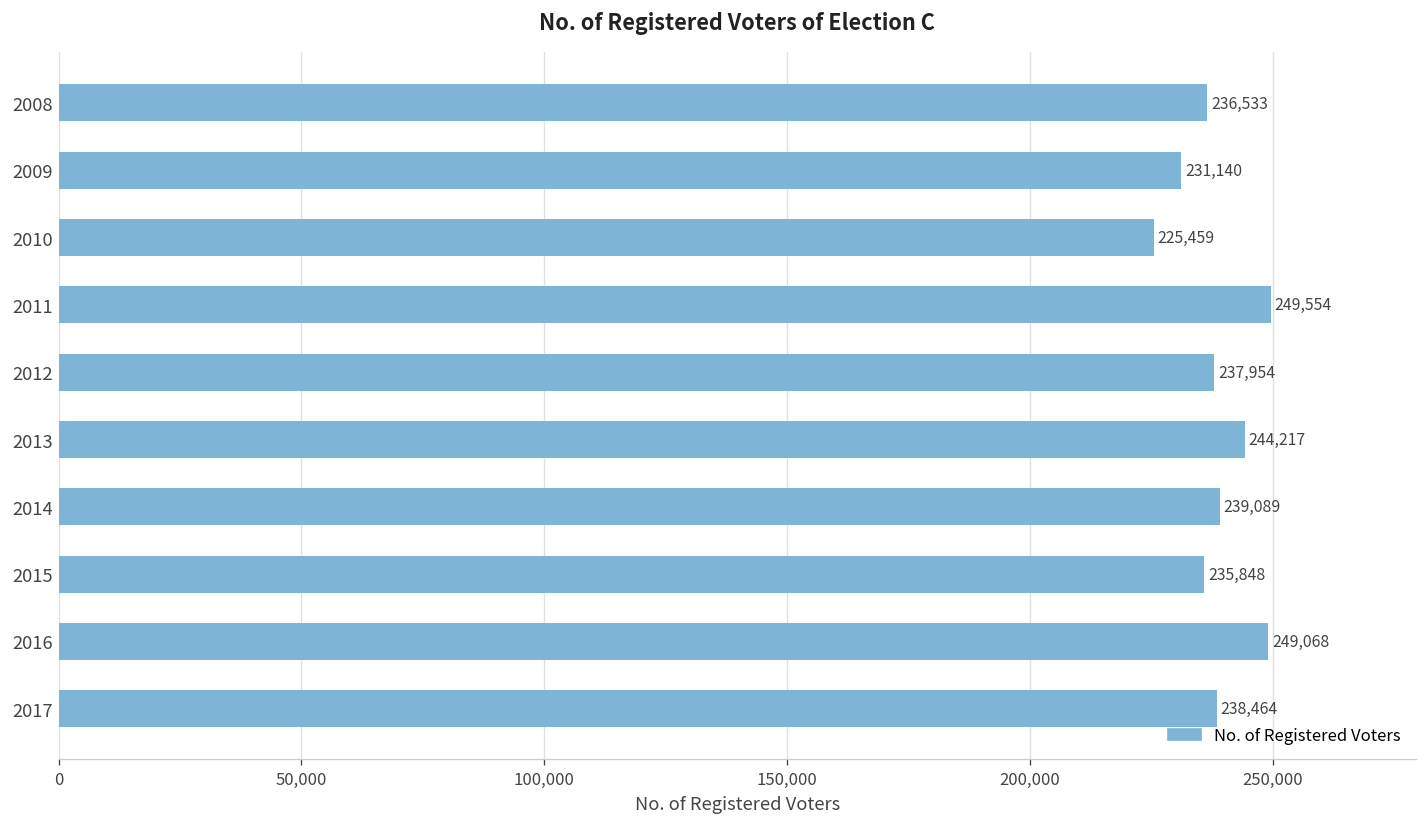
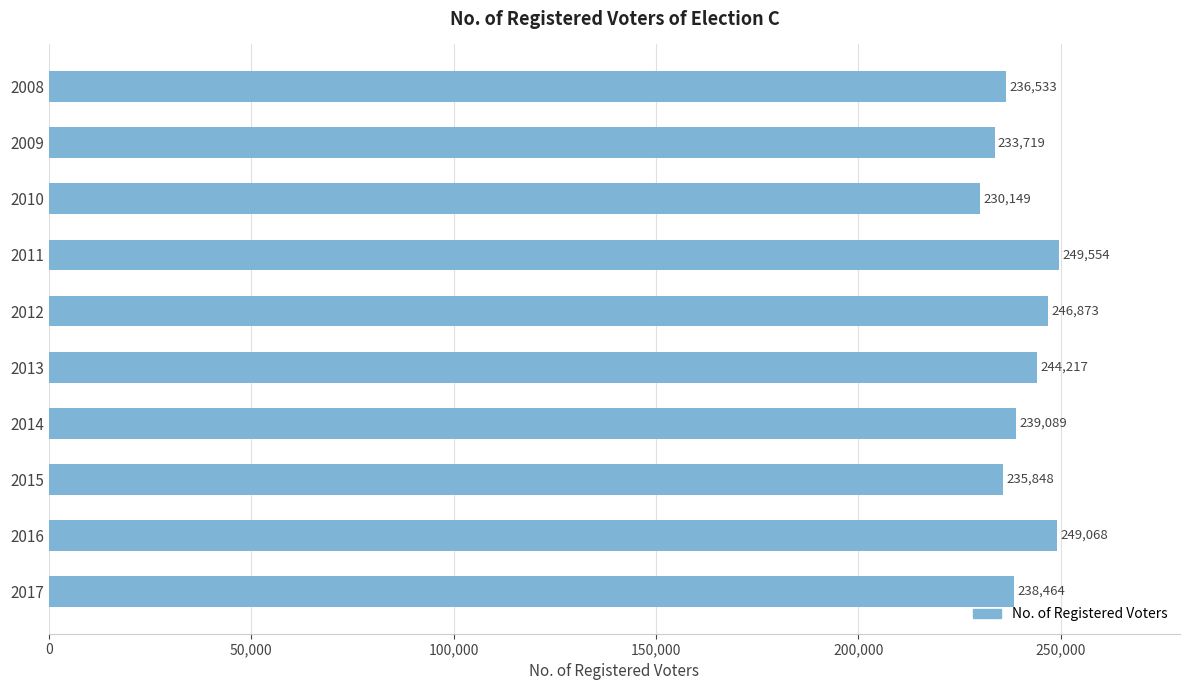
2009: 231,140 -> 233,719
2010: 225,459 -> 230,149
2012: 237,954 -> 246,873
